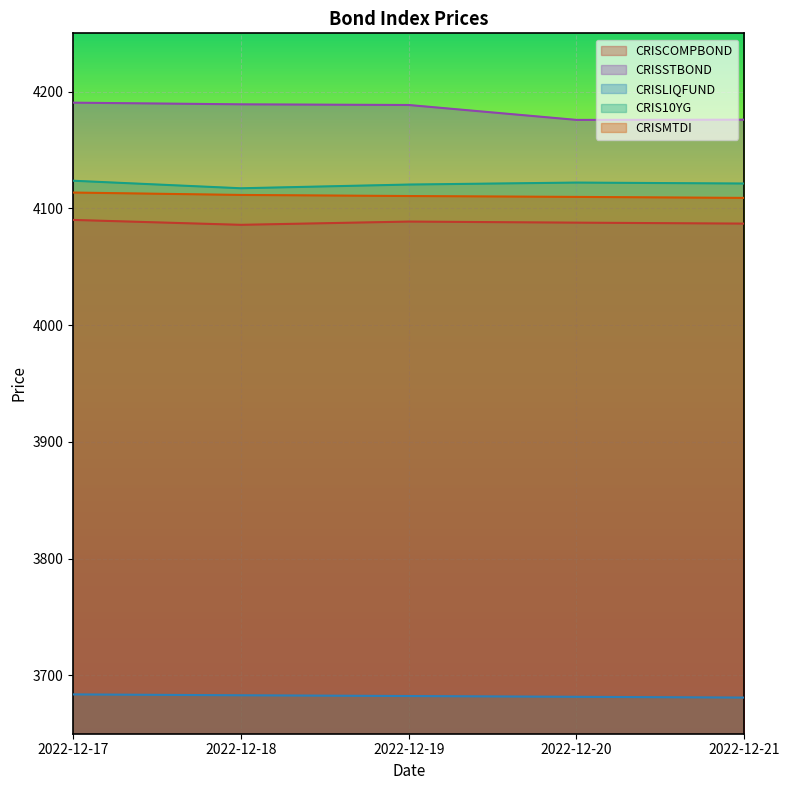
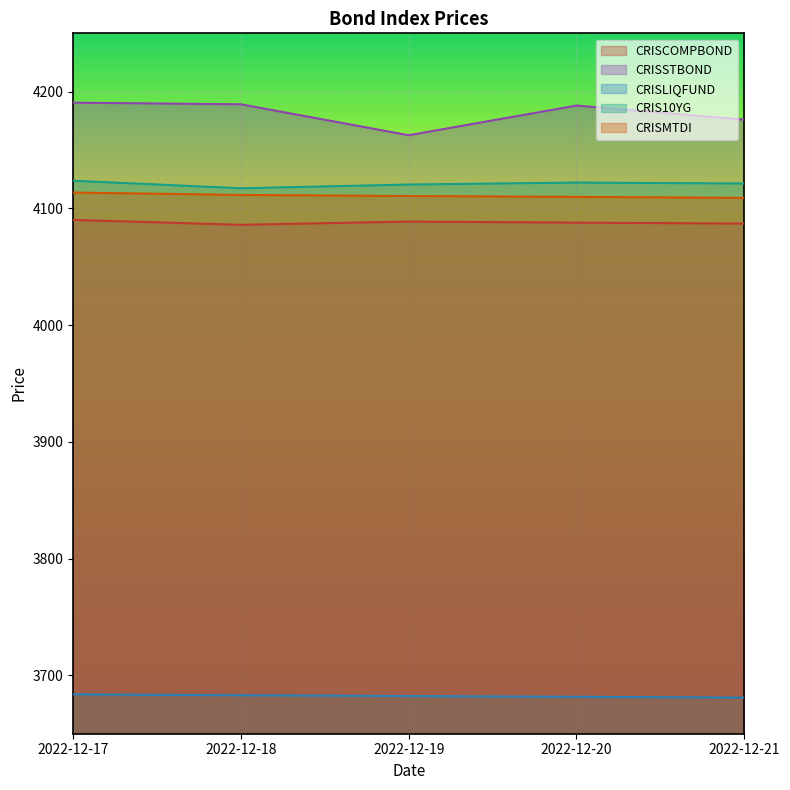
CRISSTBOND, 2022-12-19: 4189 -> 4163
CRISSTBOND, 2022-12-20: 4176 -> 4188
